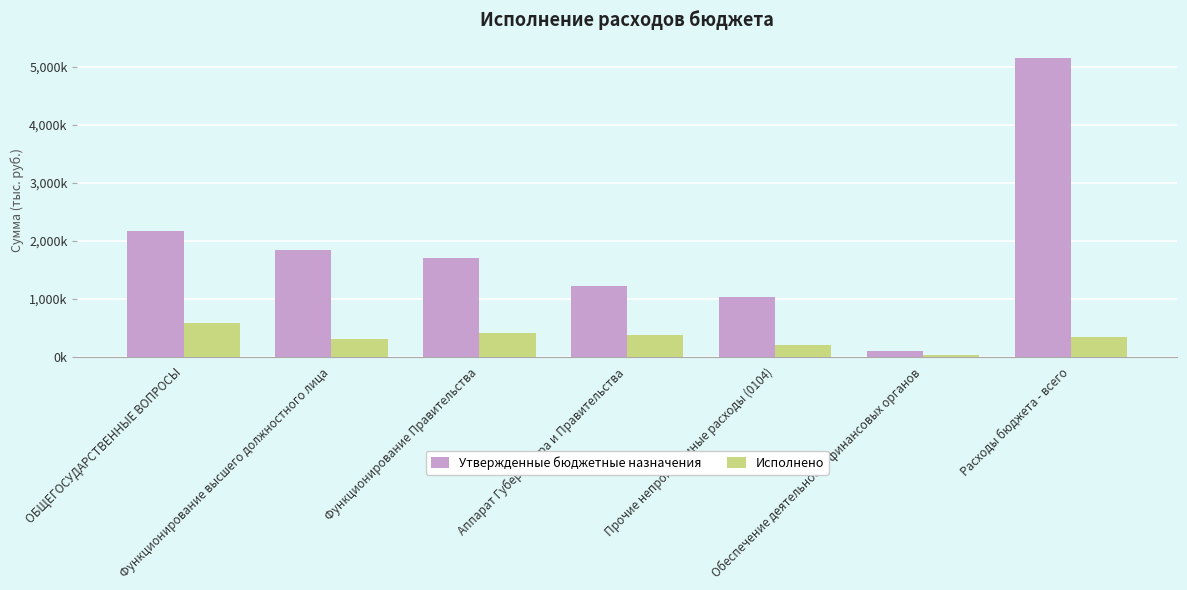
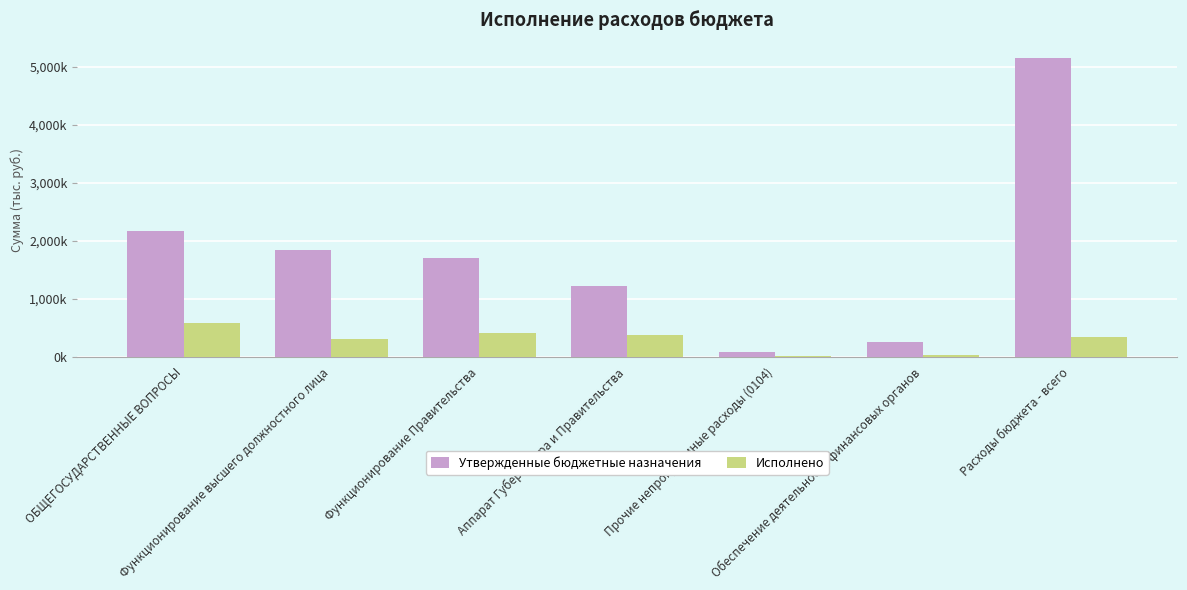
Утвержденные бюджетные назначения, Прочие непрограммные расходы (0104): 1,000,000 -> 100,000
Исполнено, Прочие непрограммные расходы (0104): 200,000 -> 0
Утвержденные бюджетные назначения, Обеспечение деятельности финансовых органов: 100,000 -> 300,000
